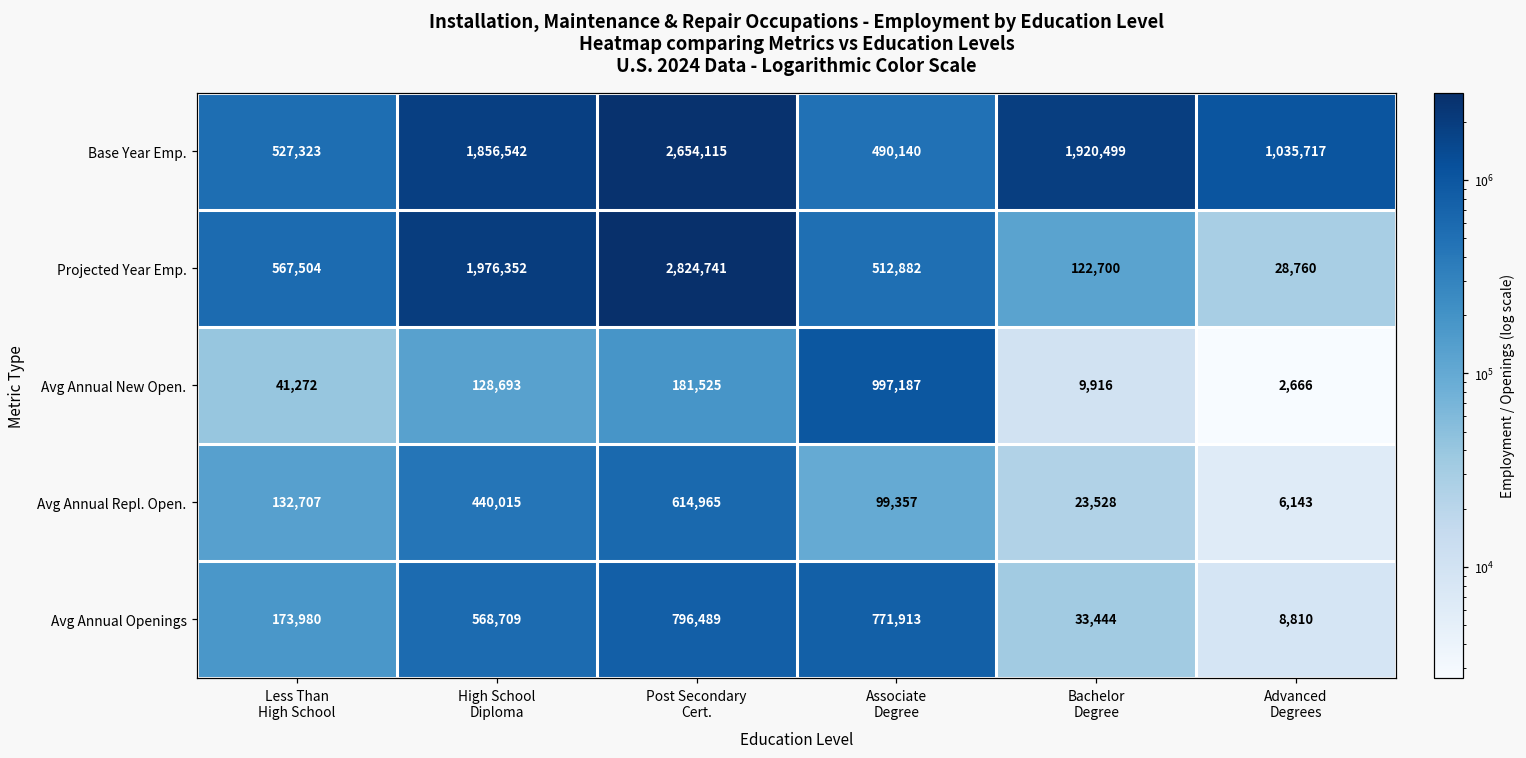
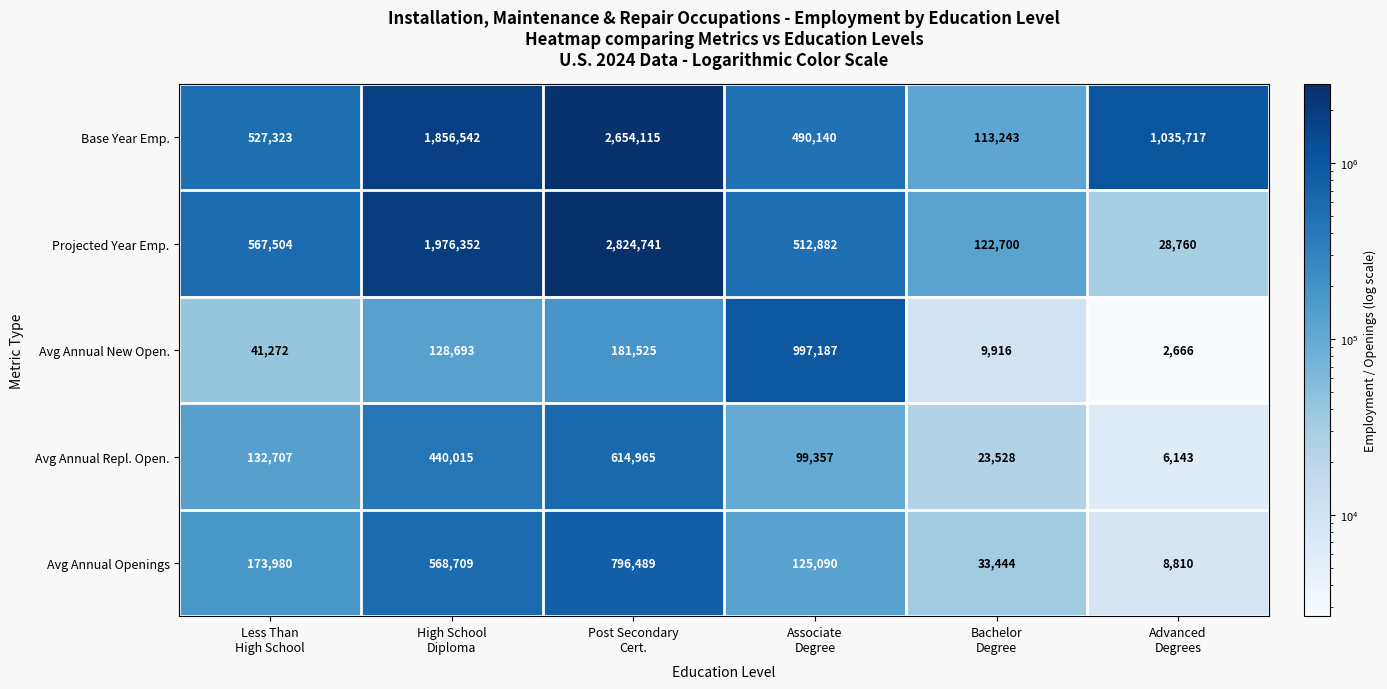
Base Year Emp., Bachelor Degree: 1,920,499 -> 113,243
Avg Annual Openings, Associate Degree: 771,913 -> 125,090
